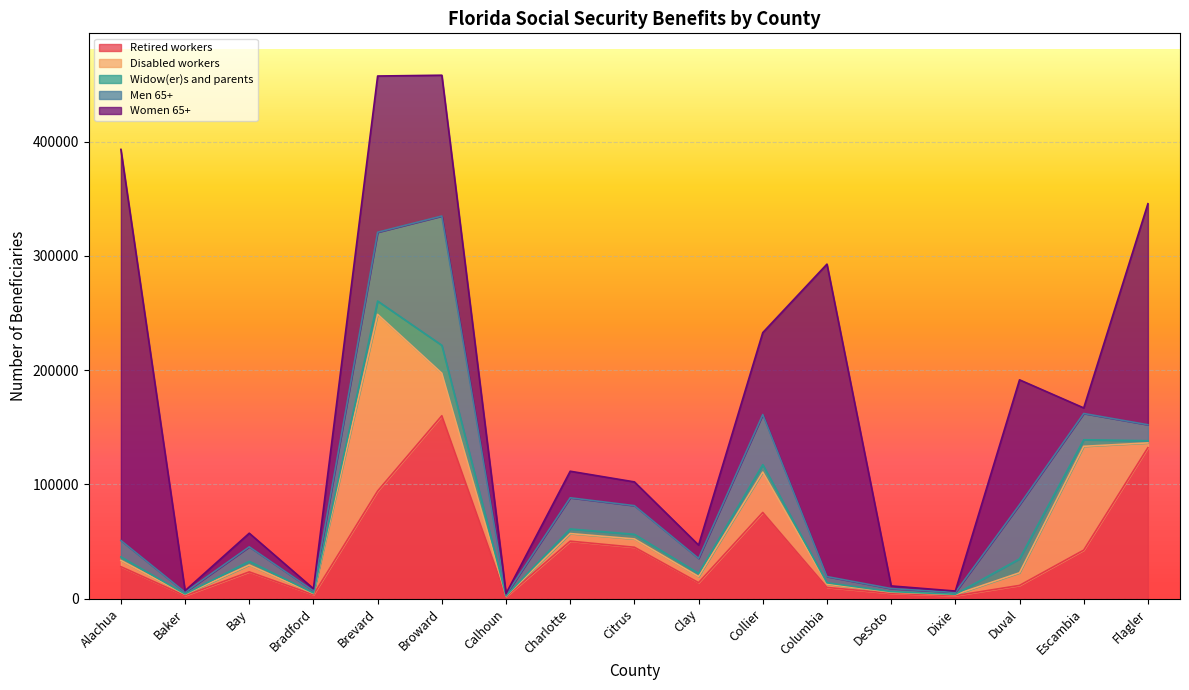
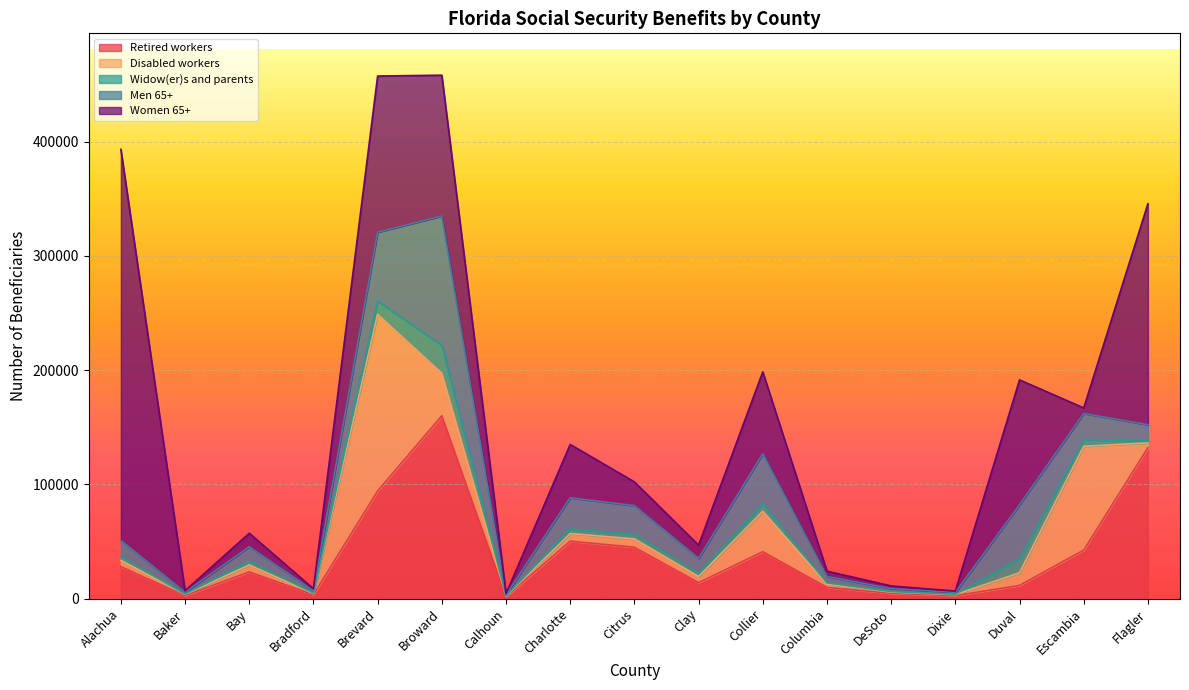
Women 65+, Charlotte: 23000 -> 47000
Retired workers, Collier: 76000 -> 41000
Women 65+, Columbia: 273000 -> 5000
